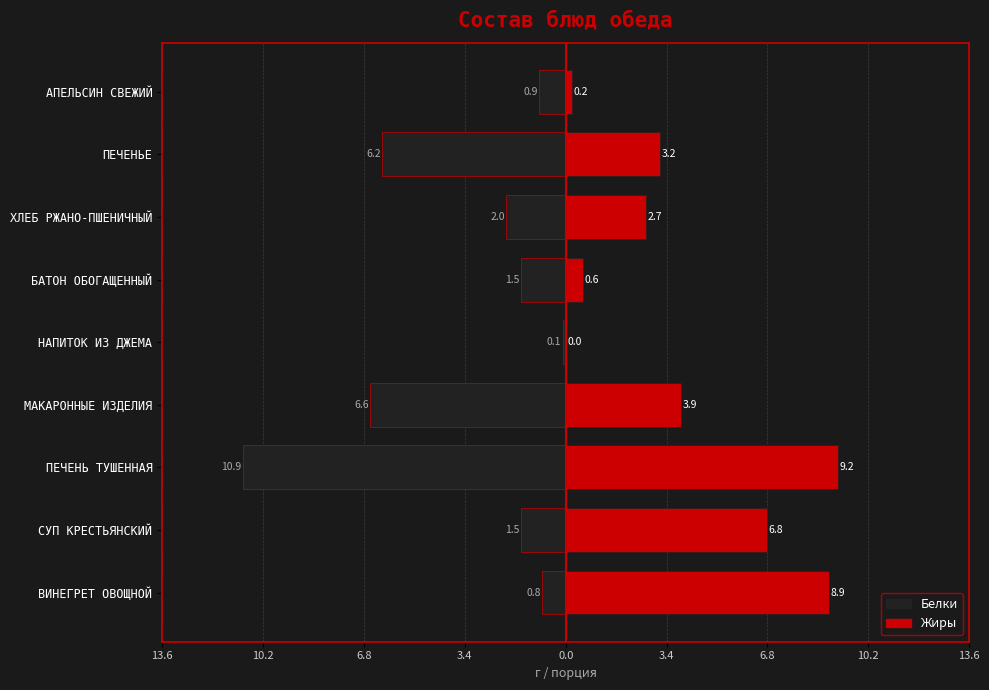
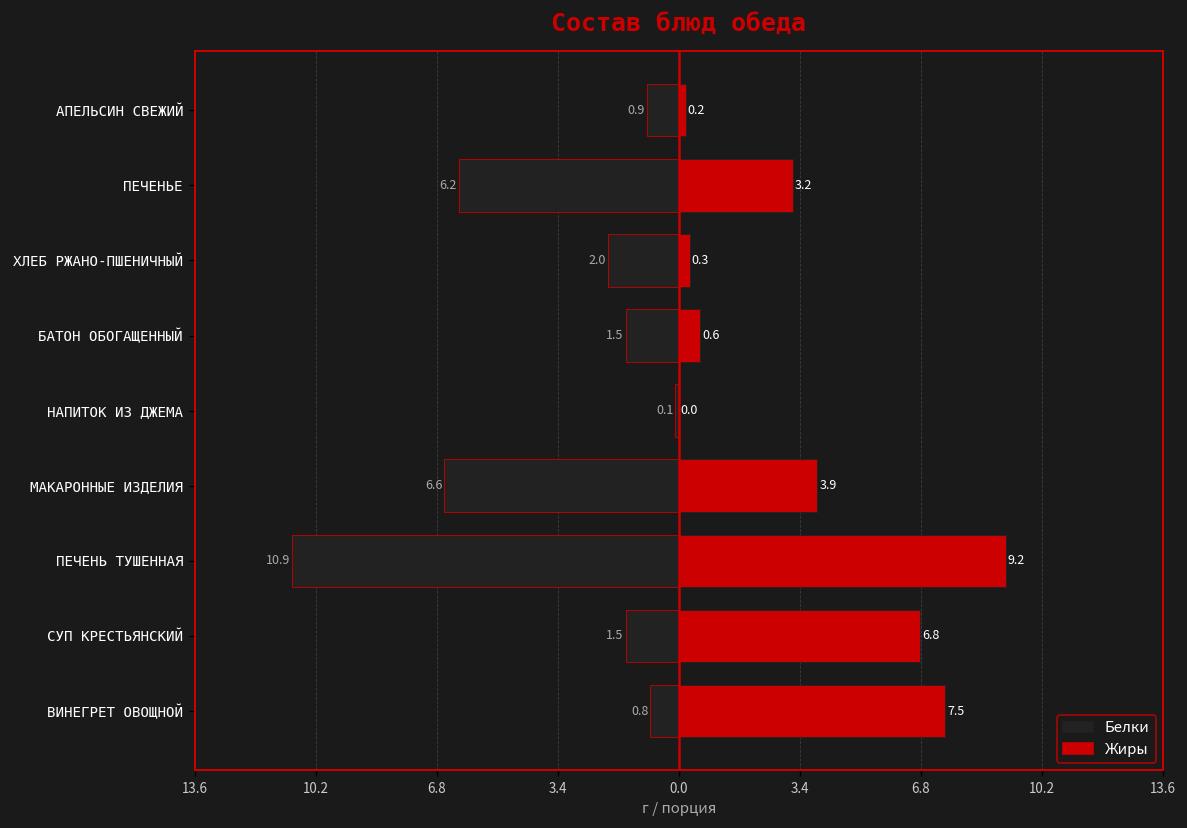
Жиры, ХЛЕБ РЖАНО-ПШЕНИЧНЫЙ: 2.7 -> 0.3
Жиры, ВИНЕГРЕТ ОВОЩНОЙ: 8.9 -> 7.5
